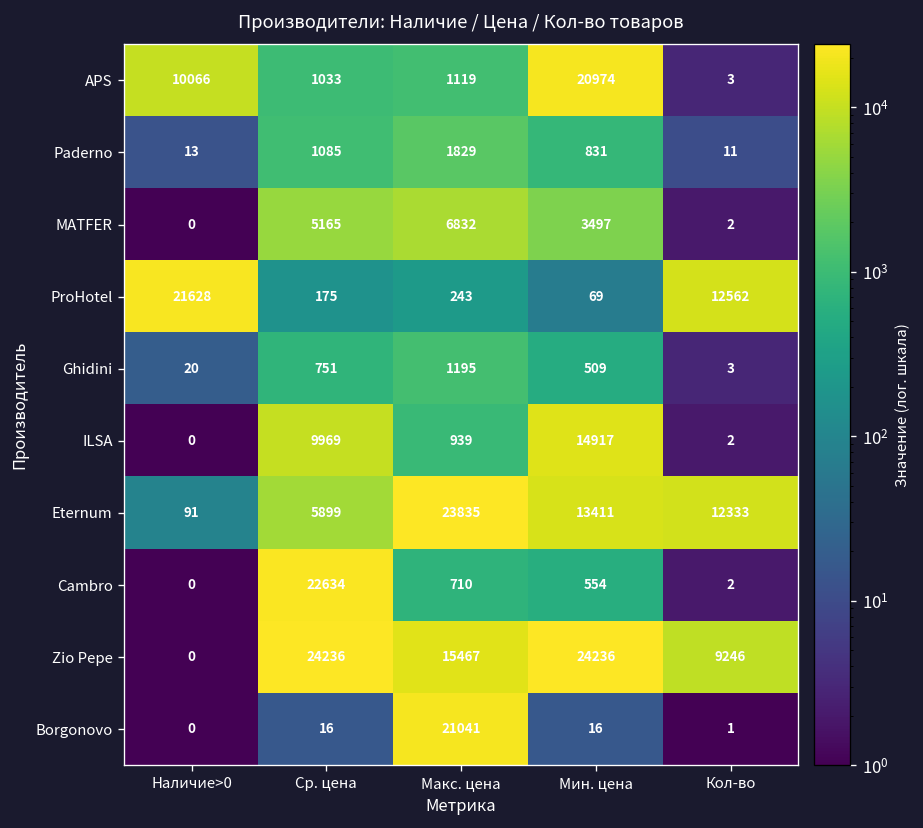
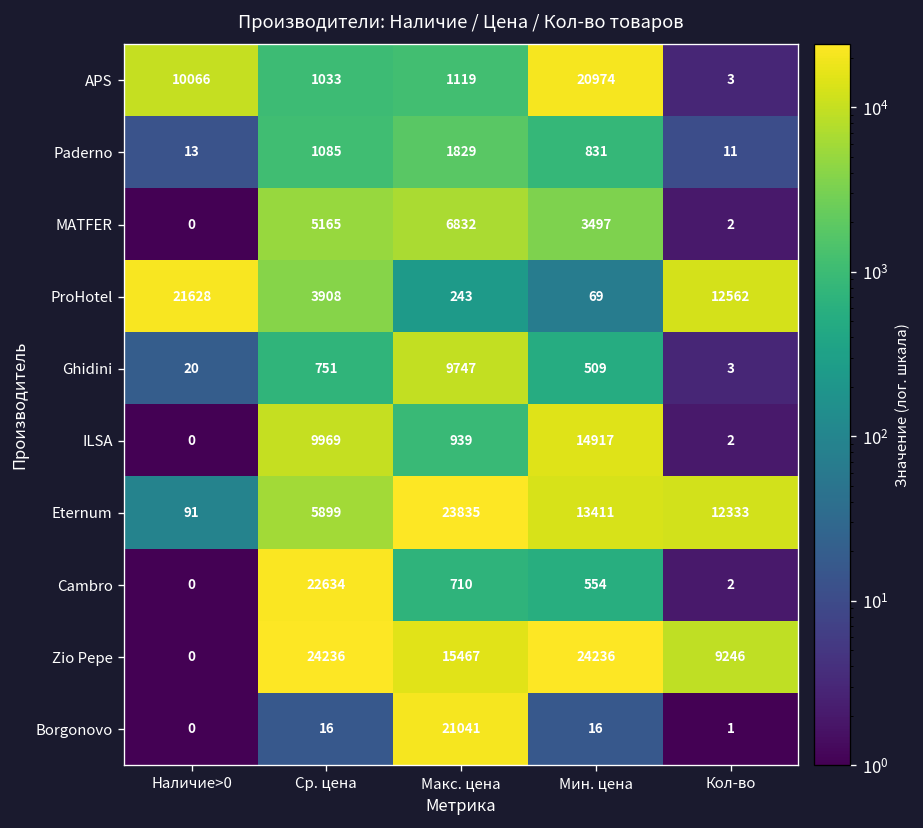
ProHotel, Ср. цена: 175 -> 3908
Ghidini, Макс. цена: 1195 -> 9747
